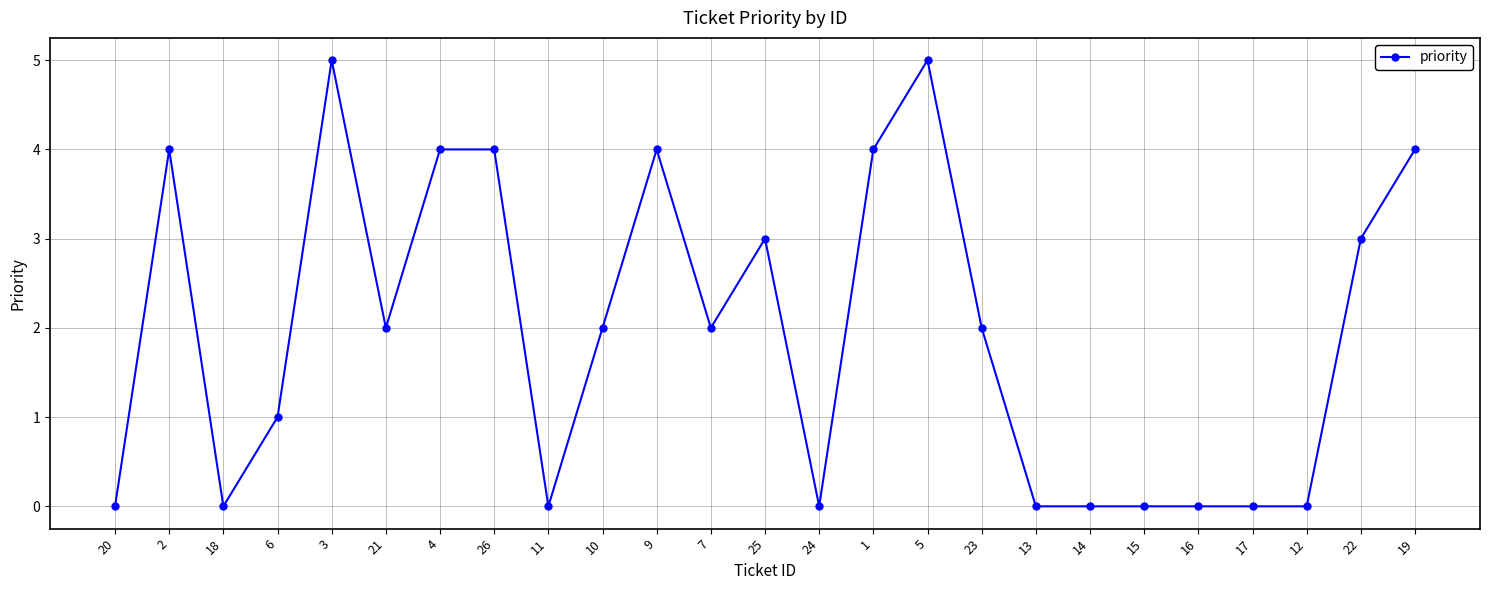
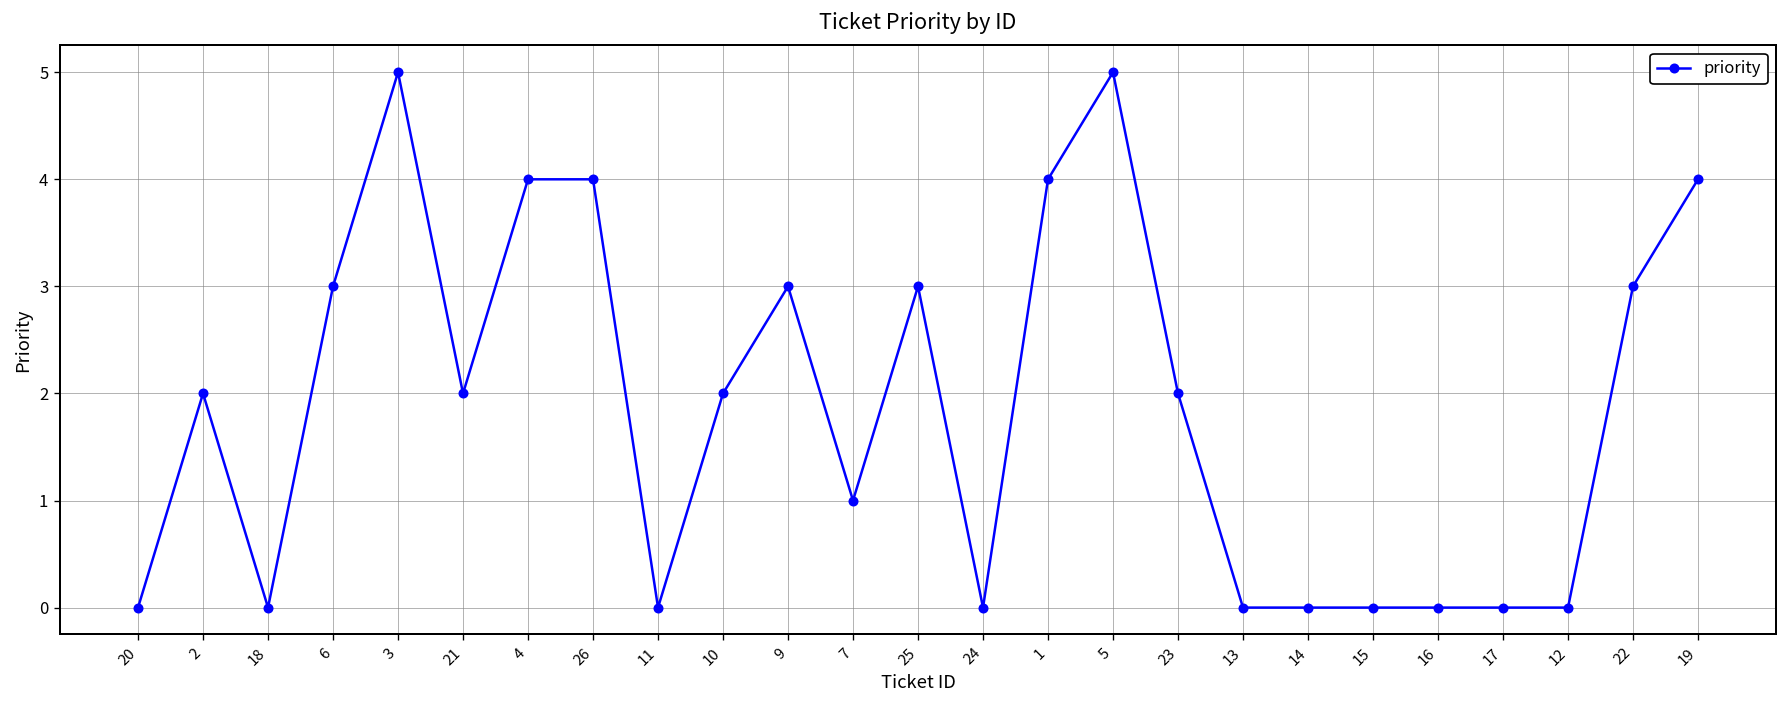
2: 4 -> 2
6: 1 -> 3
9: 4 -> 3
7: 2 -> 1
